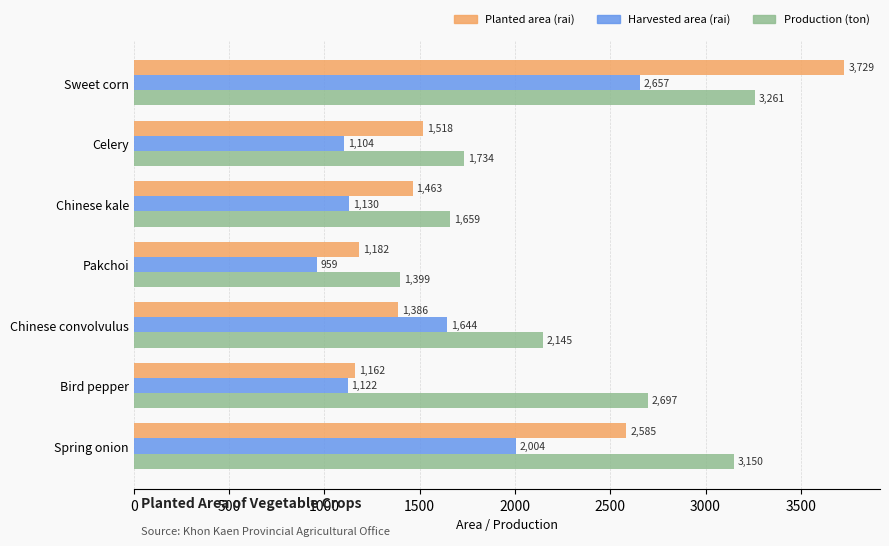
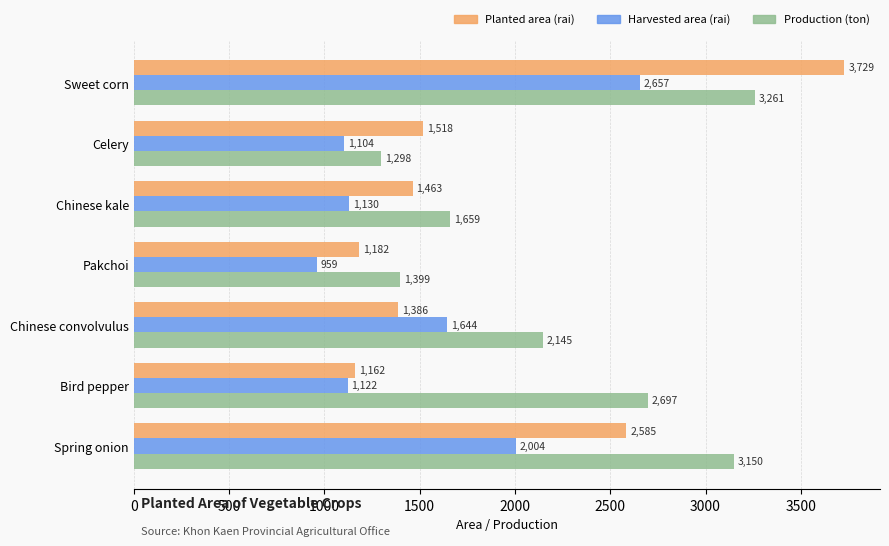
Production (ton), Celery: 1,734 -> 1,298
